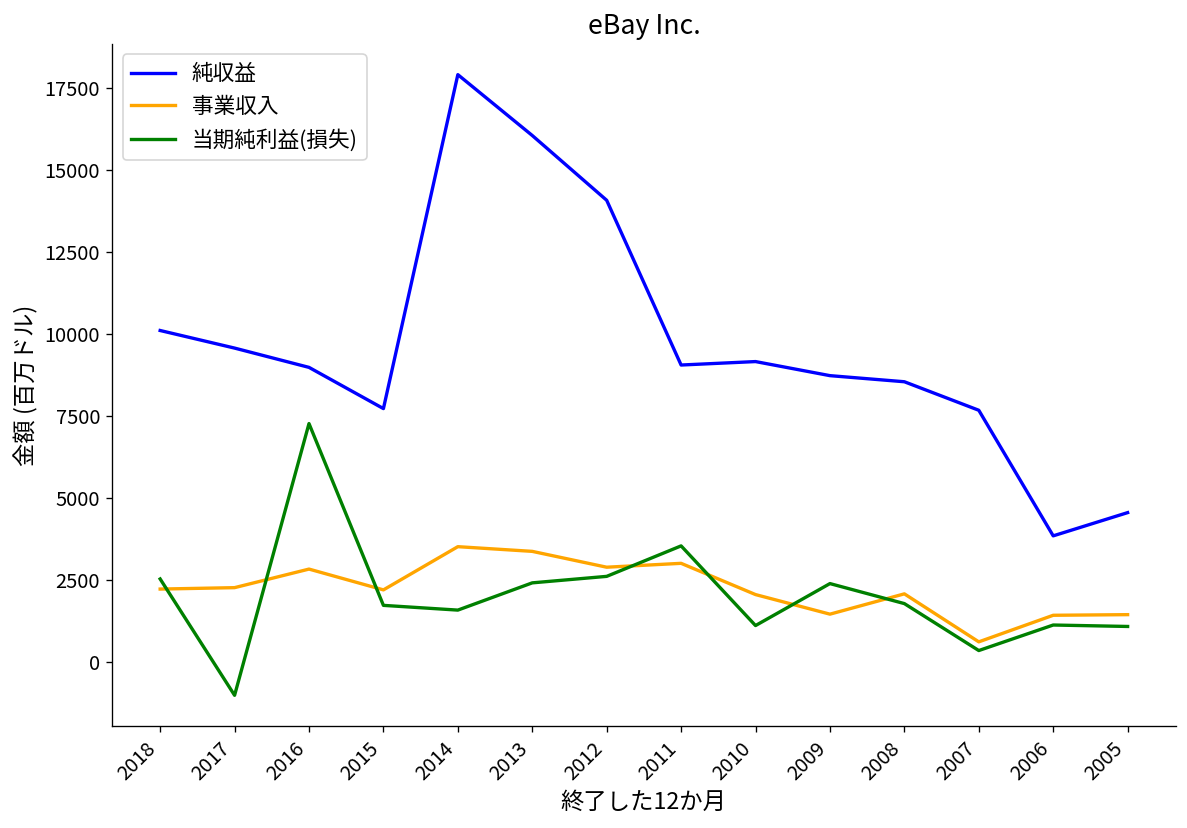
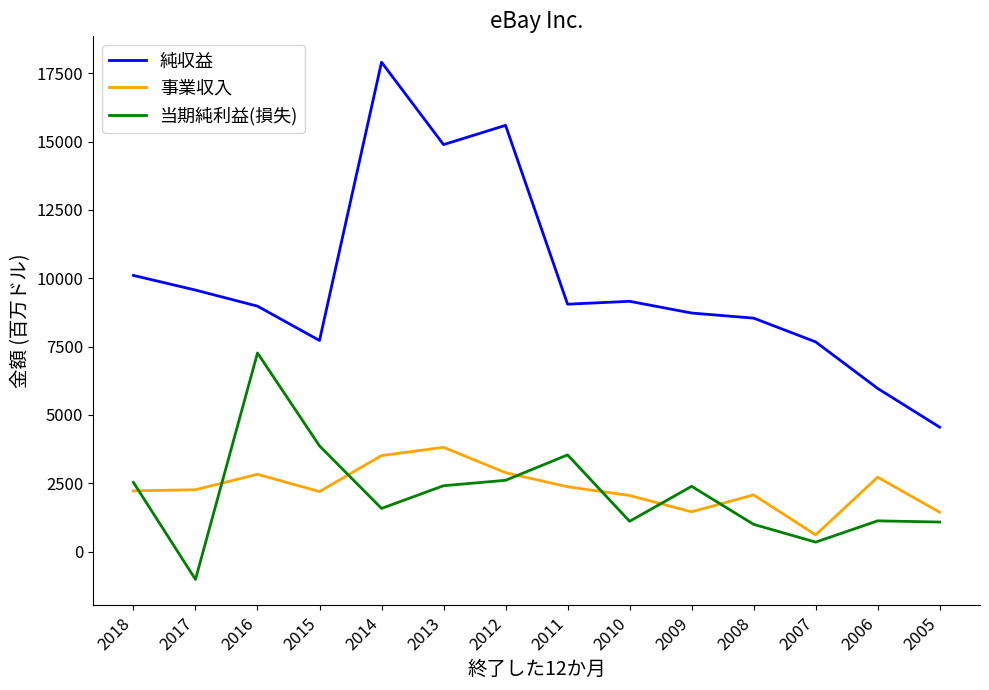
当期純利益(損失), 2015: 1700 -> 3900
純収益, 2013: 16000 -> 14900
事業収入, 2013: 3400 -> 3800
純収益, 2012: 14100 -> 15600
事業収入, 2011: 3000 -> 2400
当期純利益(損失), 2008: 1800 -> 1000
純収益, 2006: 3800 -> 6000
事業収入, 2006: 1400 -> 2700
